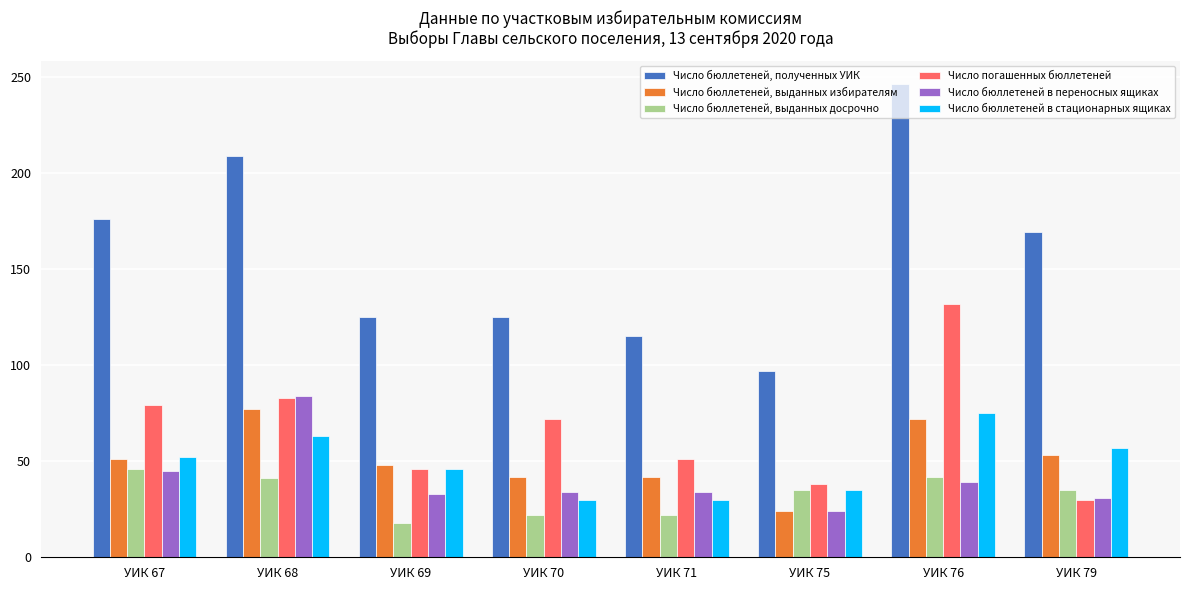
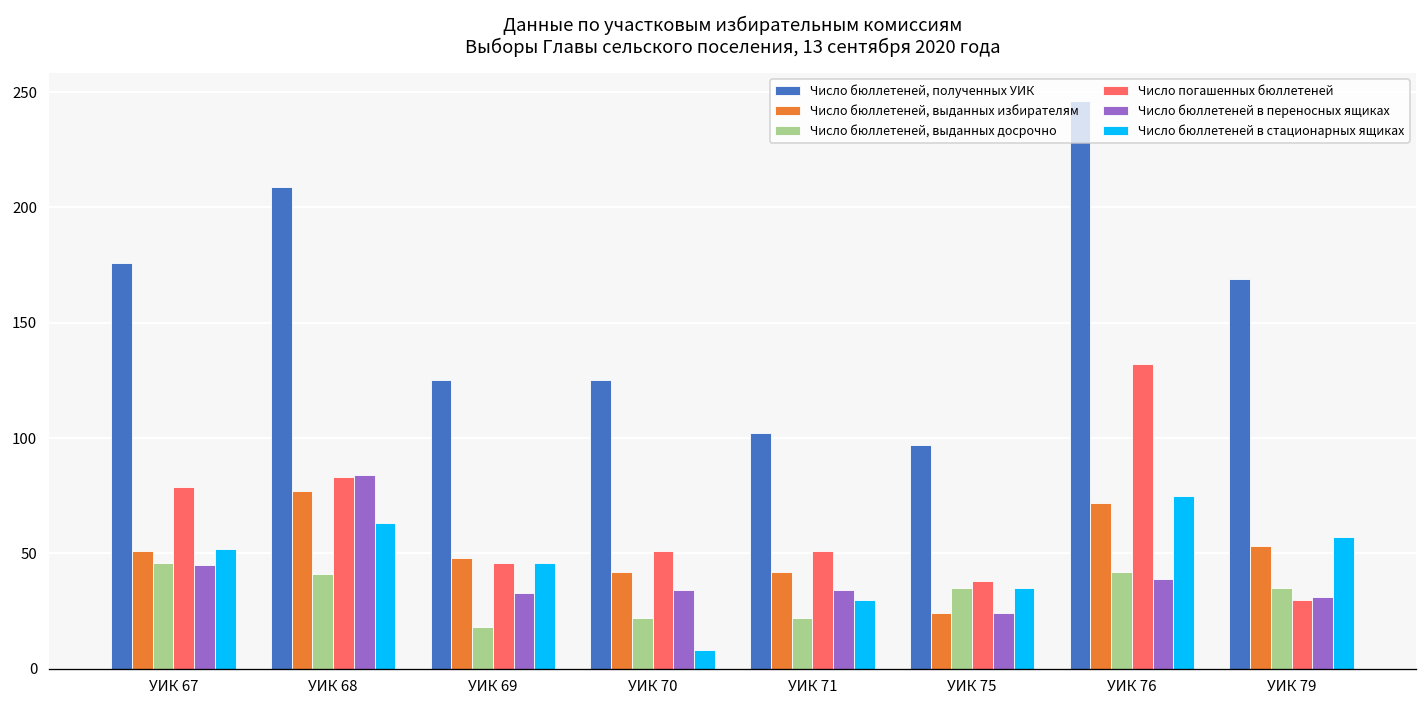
Число погашенных бюллетеней, УИК 70: 72 -> 51
Число бюллетеней в стационарных ящиках, УИК 70: 30 -> 8
Число бюллетеней, полученных УИК, УИК 71: 115 -> 102
